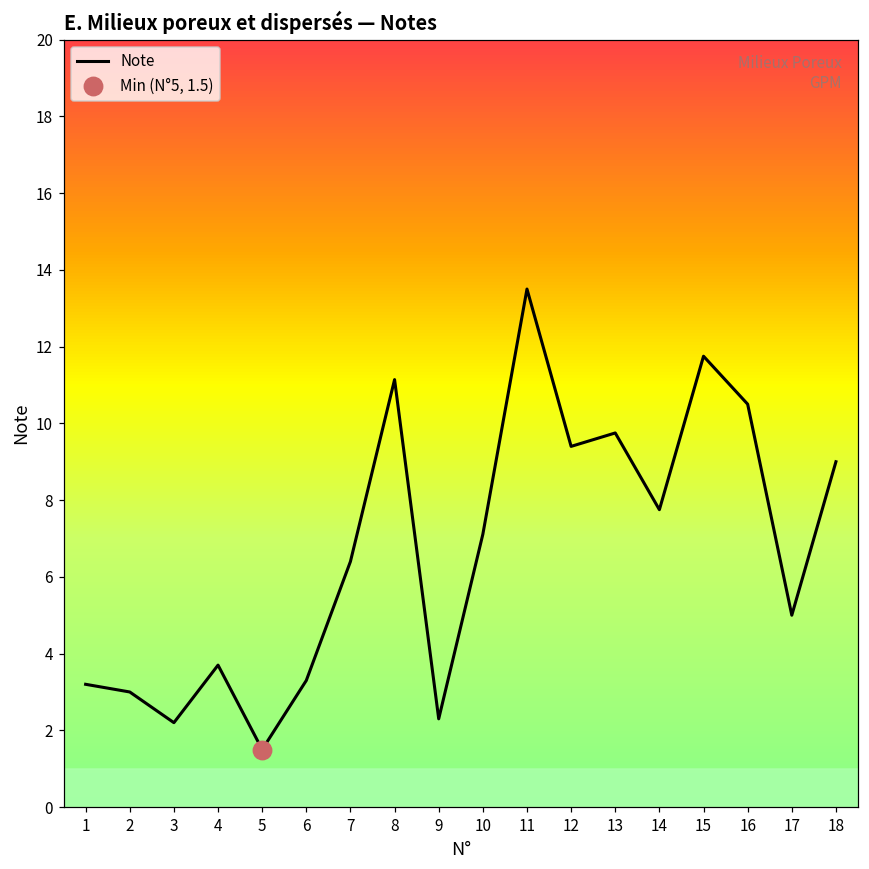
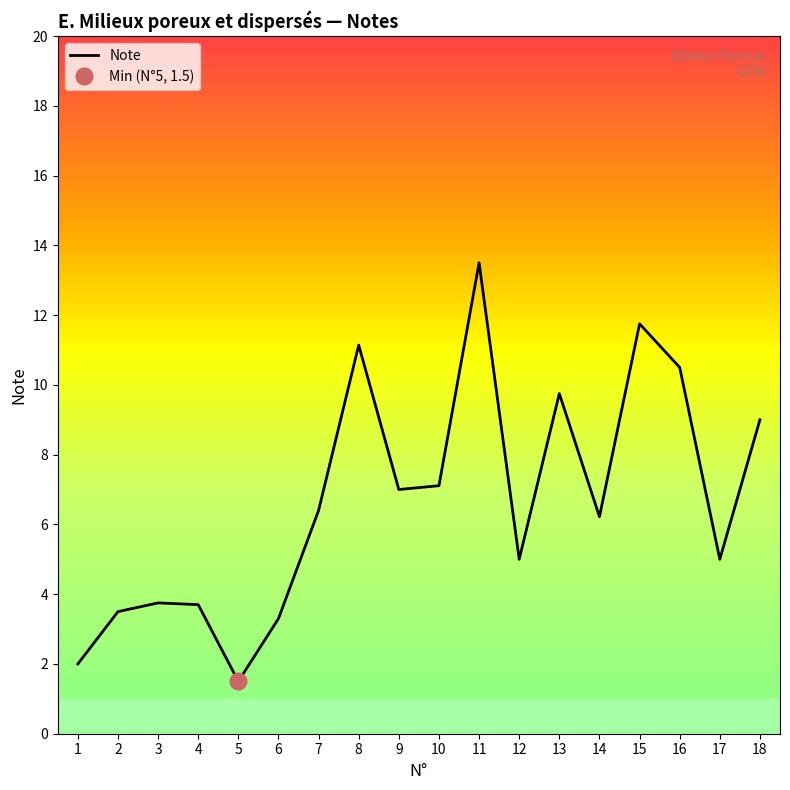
Note, 1: 3.2 -> 2.0
Note, 2: 3.0 -> 3.5
Note, 3: 2.2 -> 3.8
Note, 9: 2.3 -> 7.0
Note, 12: 9.4 -> 5.0
Note, 14: 7.8 -> 6.2
